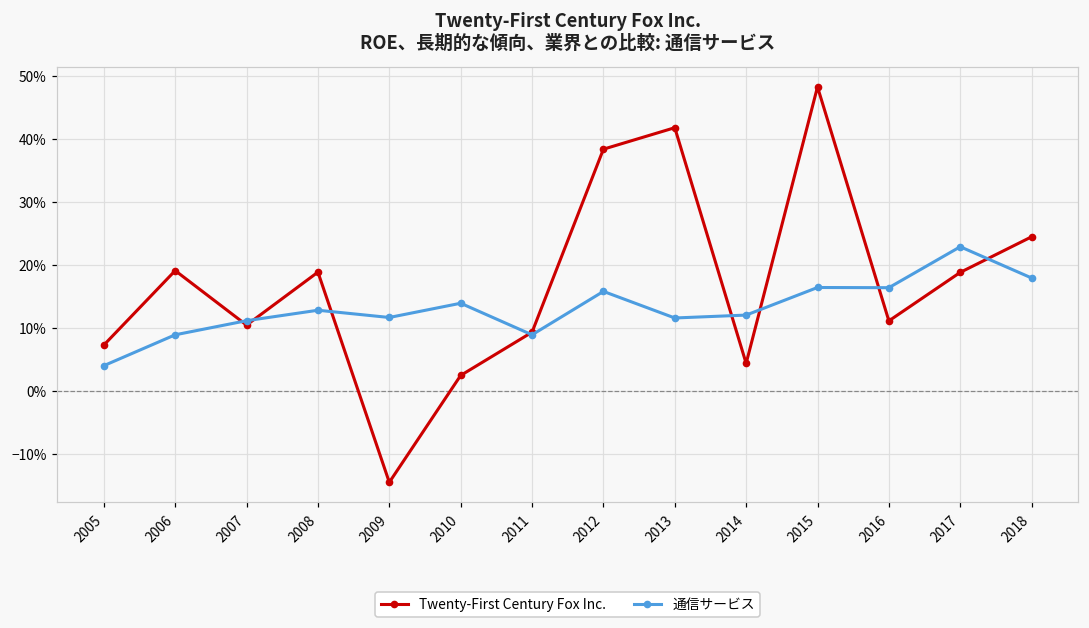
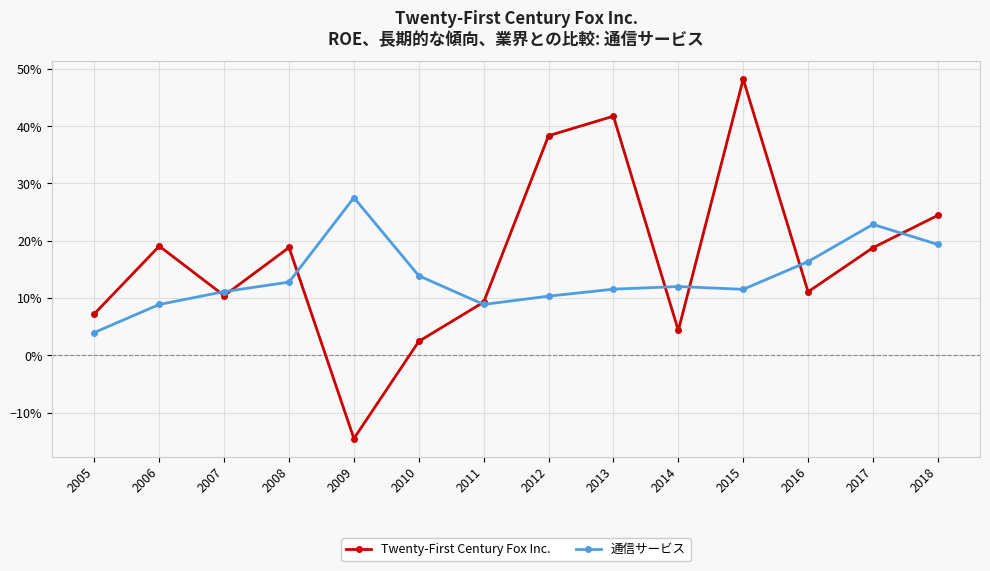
通信サービス, 2009: 12% -> 28%
通信サービス, 2012: 16% -> 10%
通信サービス, 2015: 16% -> 12%
通信サービス, 2018: 18% -> 19%
